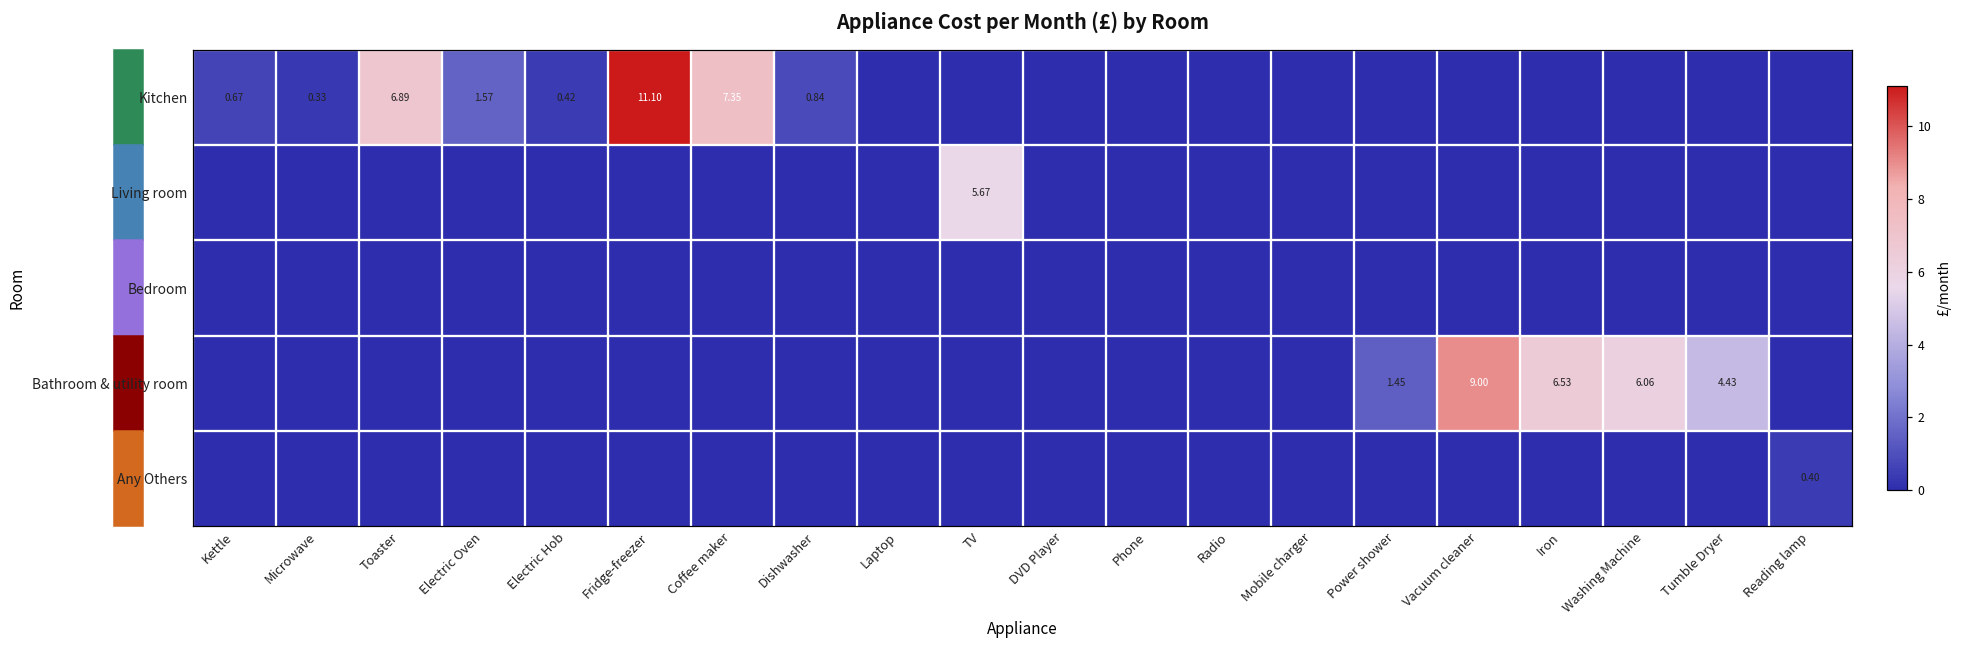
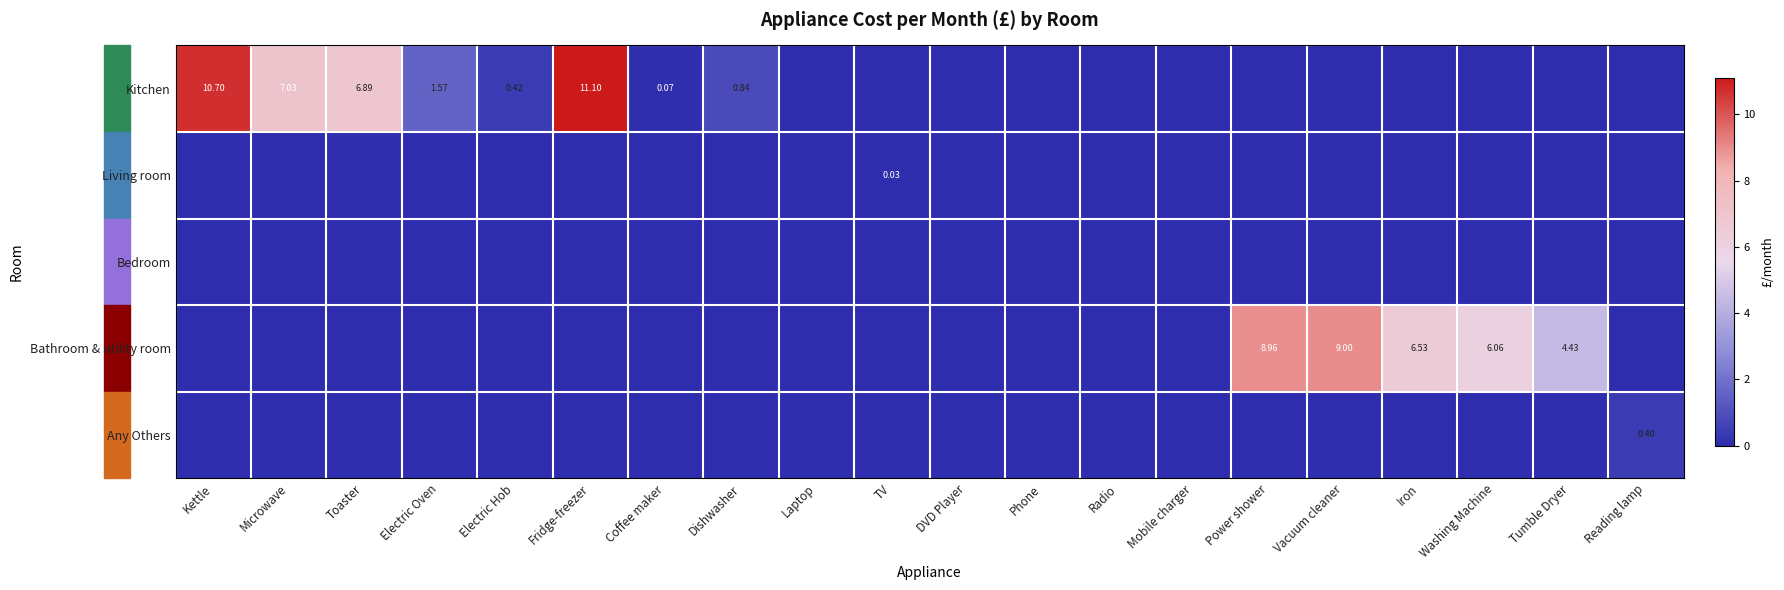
Kitchen, Kettle: 0.67 -> 10.70
Kitchen, Microwave: 0.33 -> 7.03
Kitchen, Coffee maker: 7.35 -> 0.07
Living room, TV: 5.67 -> 0.03
Bathroom & utility room, Power shower: 1.45 -> 8.96
